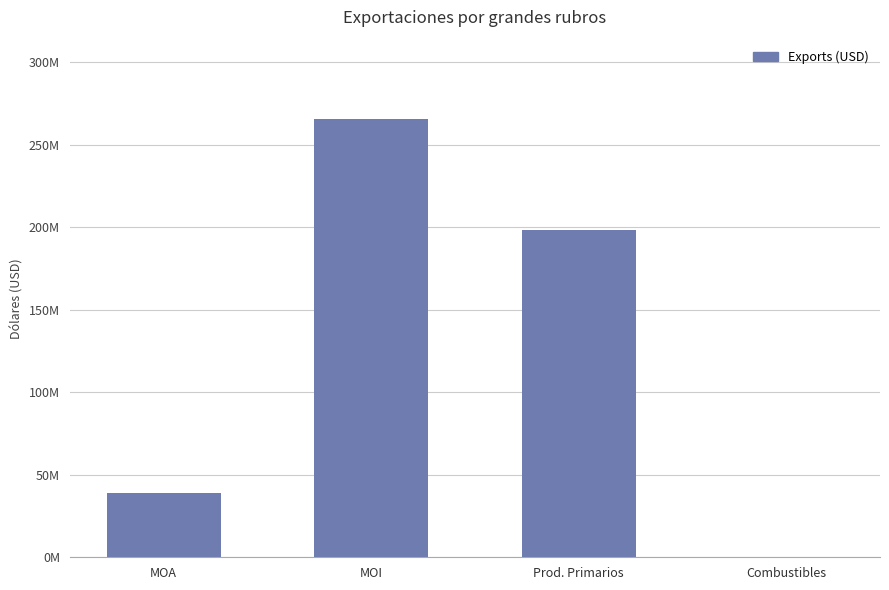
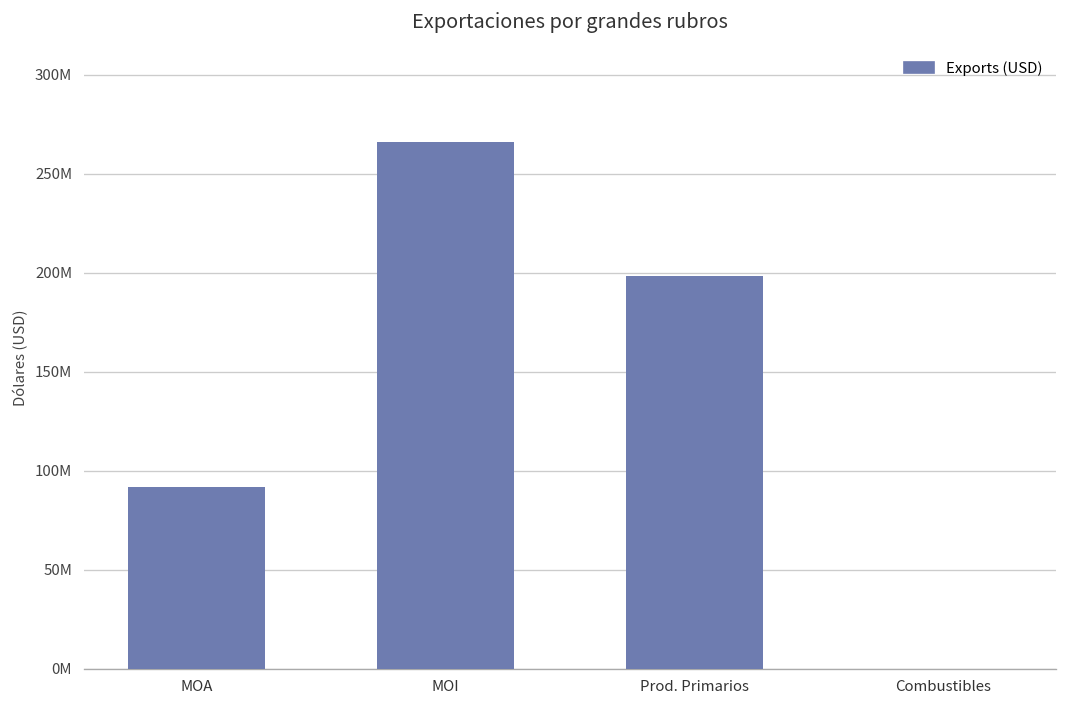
MOA: 39000000 -> 92000000
